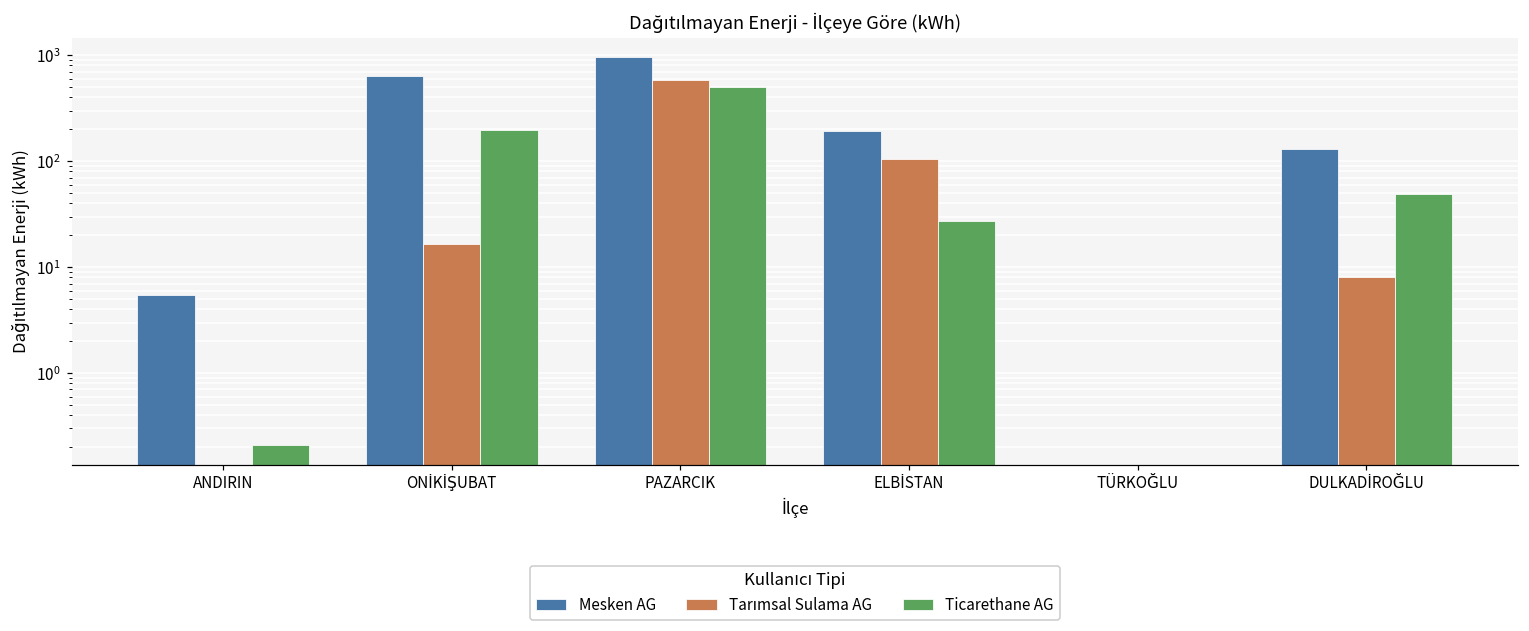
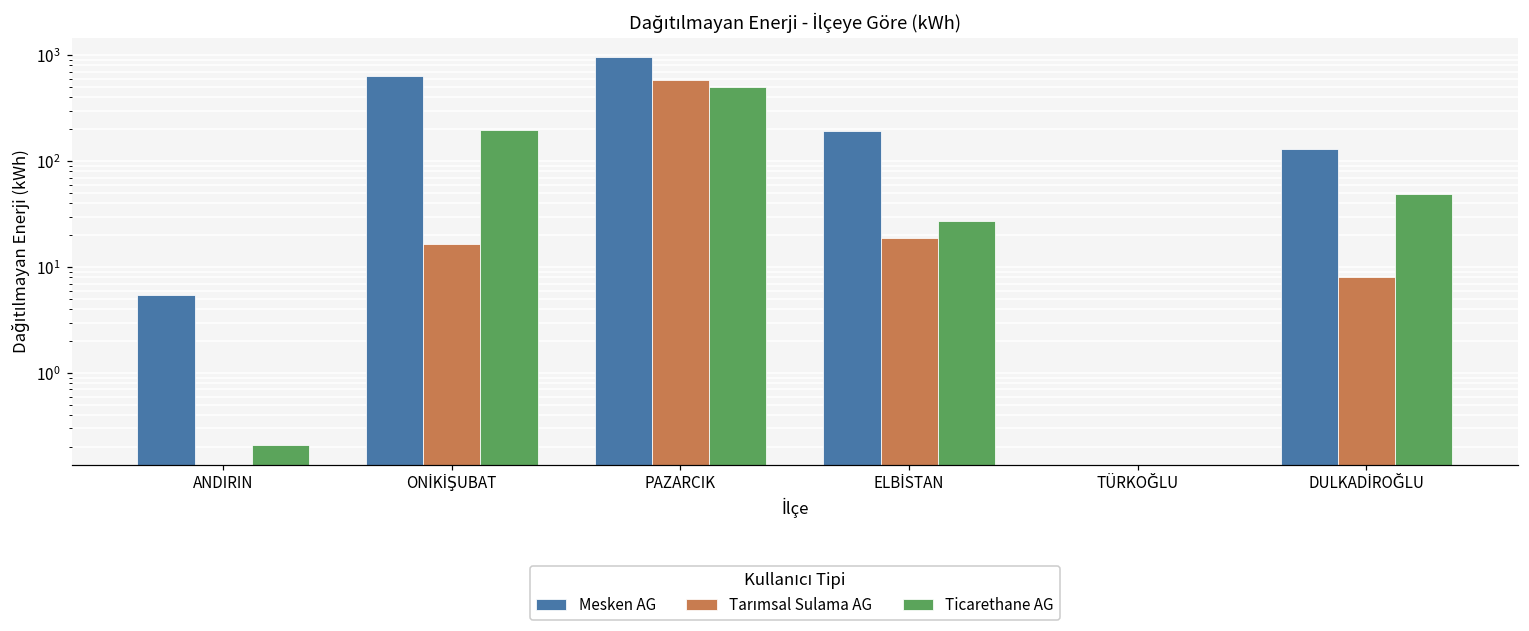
Tarımsal Sulama AG, ELBİSTAN: 100 -> 19
